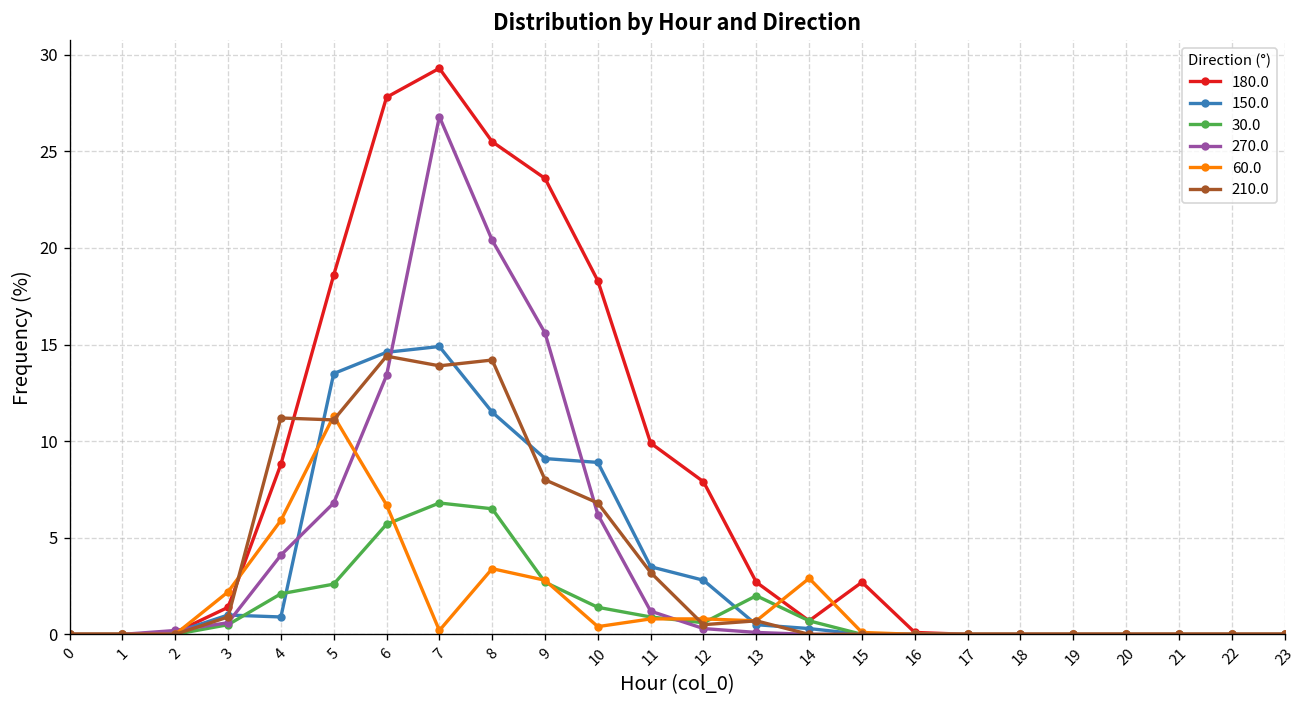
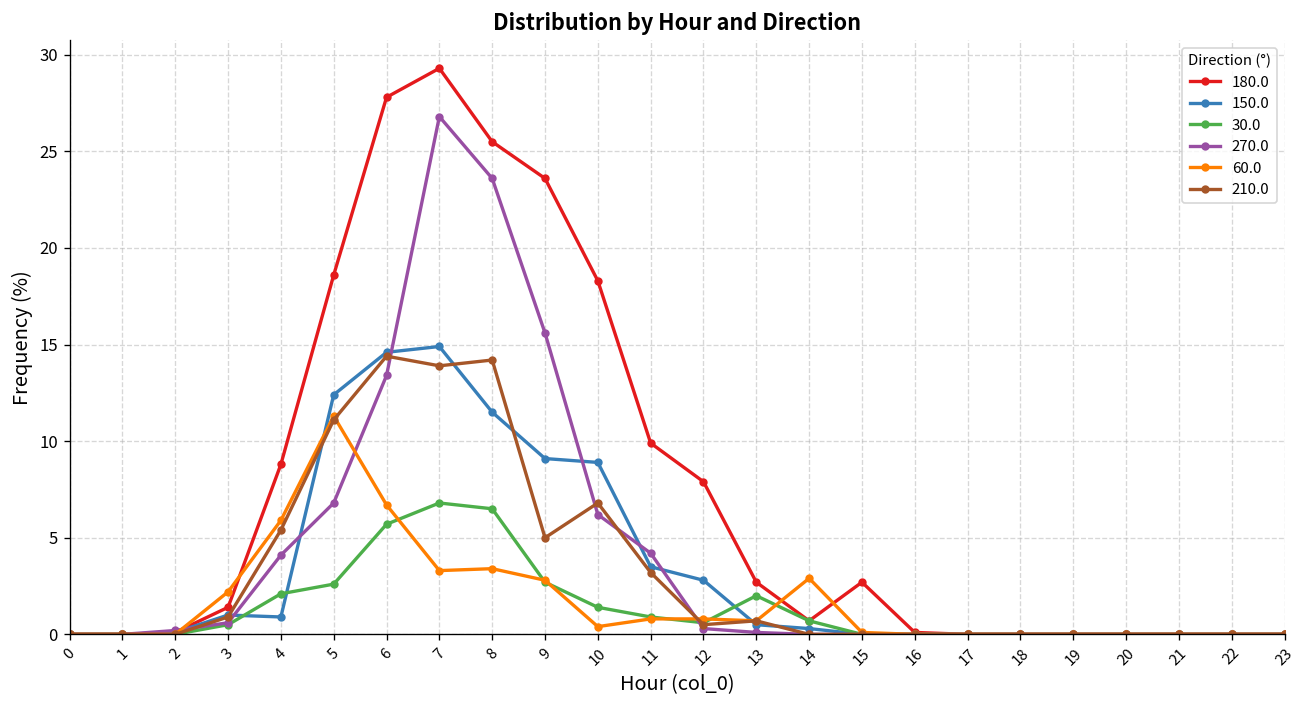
210.0, 4: 11.2 -> 5.4
150.0, 5: 13.5 -> 12.4
60.0, 7: 0.2 -> 3.3
270.0, 8: 20.4 -> 23.6
210.0, 9: 8 -> 5
270.0, 11: 1.2 -> 4.2
